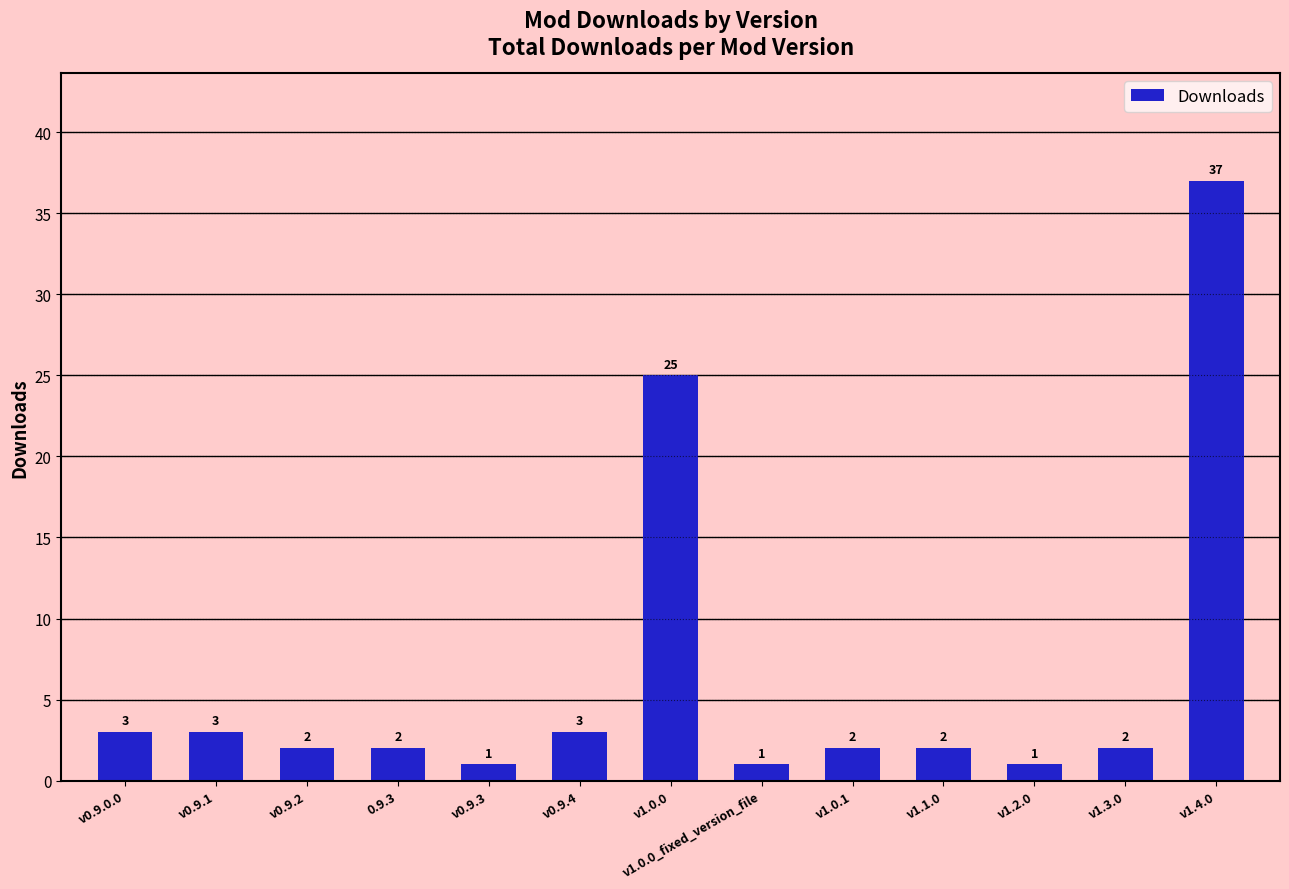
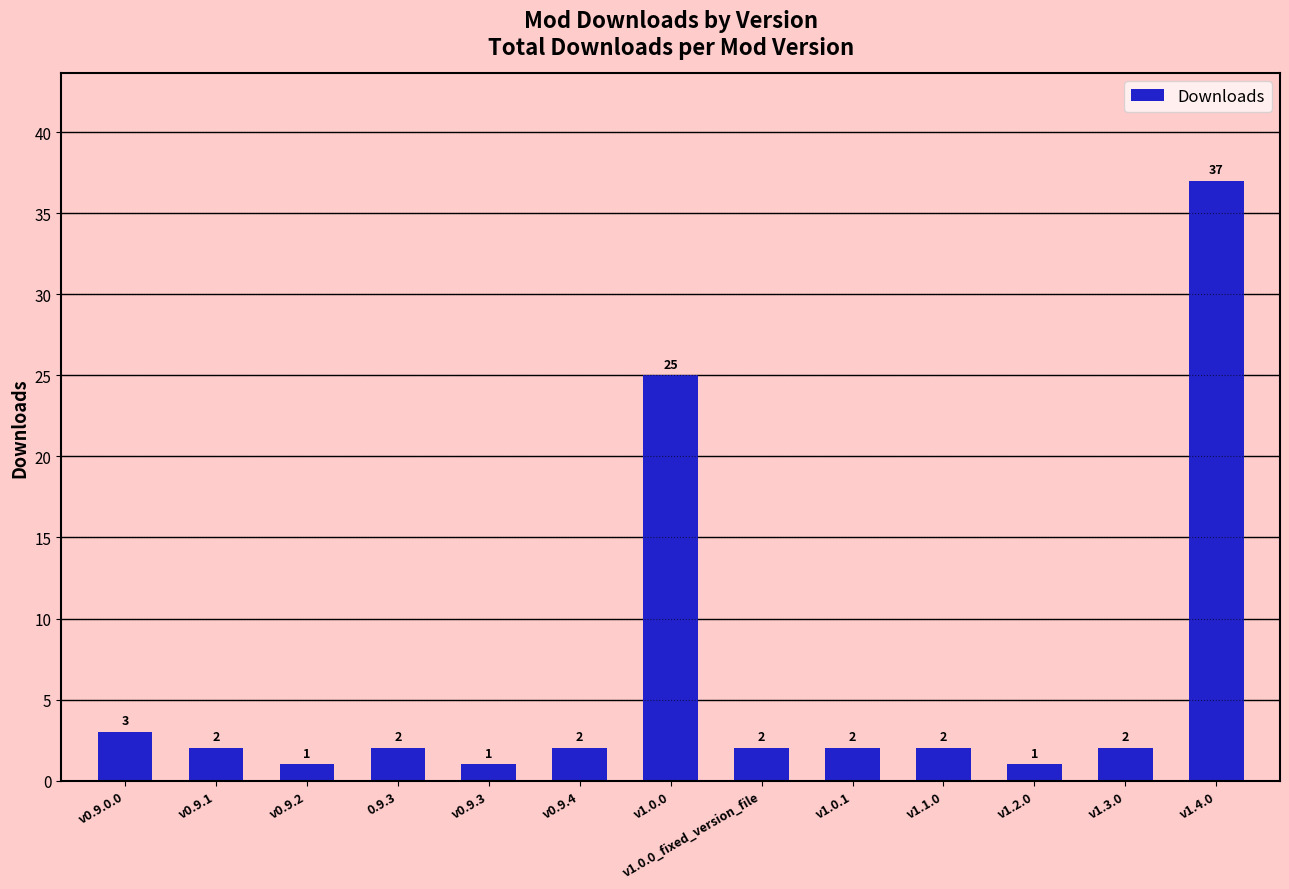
v0.9.1: 3 -> 2
v0.9.2: 2 -> 1
v0.9.4: 3 -> 2
v1.0.0_fixed_version_file: 1 -> 2
